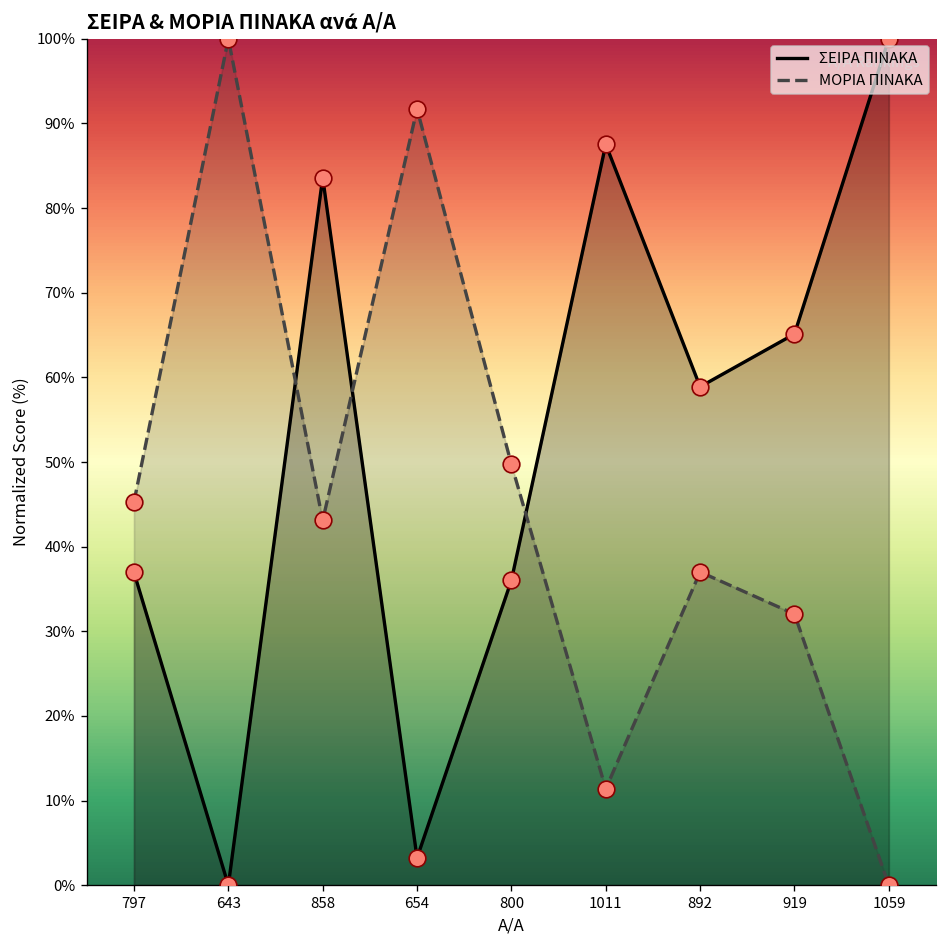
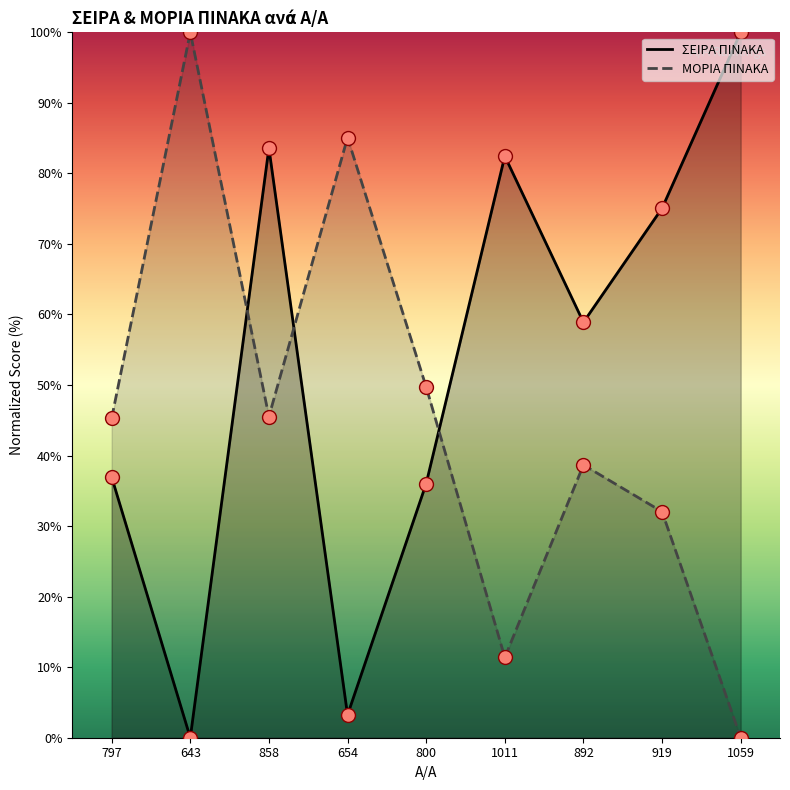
ΜΟΡΙΑ ΠΙΝΑΚΑ, 858: 43% -> 46%
ΜΟΡΙΑ ΠΙΝΑΚΑ, 654: 92% -> 85%
ΣΕΙΡΑ ΠΙΝΑΚΑ, 1011: 88% -> 82%
ΜΟΡΙΑ ΠΙΝΑΚΑ, 892: 37% -> 39%
ΣΕΙΡΑ ΠΙΝΑΚΑ, 919: 65% -> 75%
